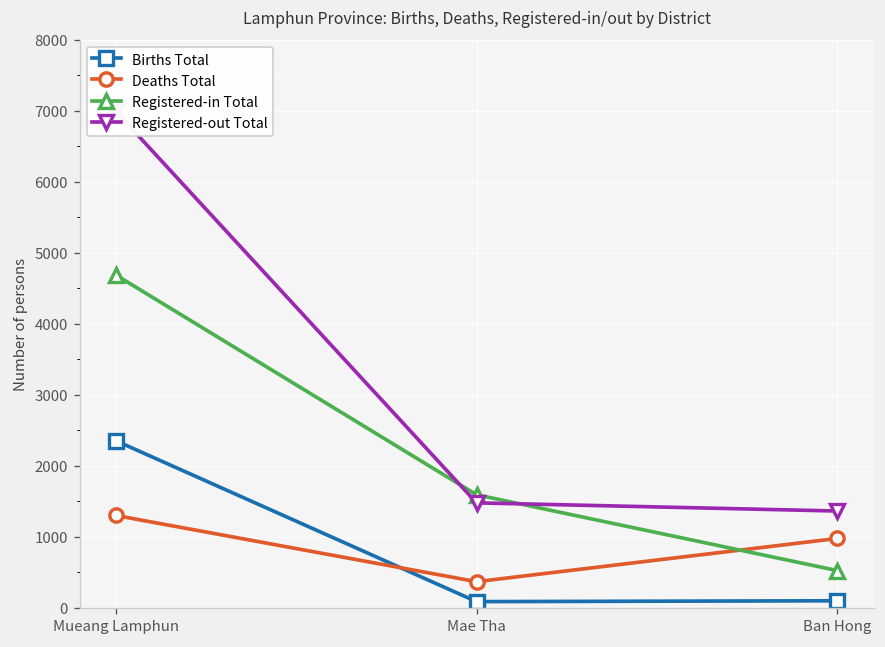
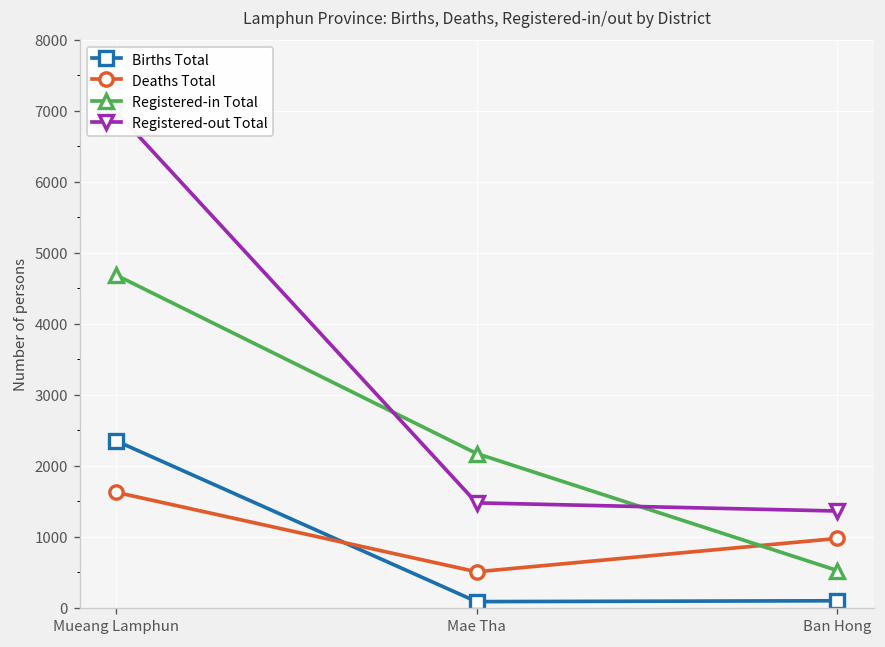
Deaths Total, Mueang Lamphun: 1300 -> 1600
Deaths Total, Mae Tha: 400 -> 500
Registered-in Total, Mae Tha: 1600 -> 2200
